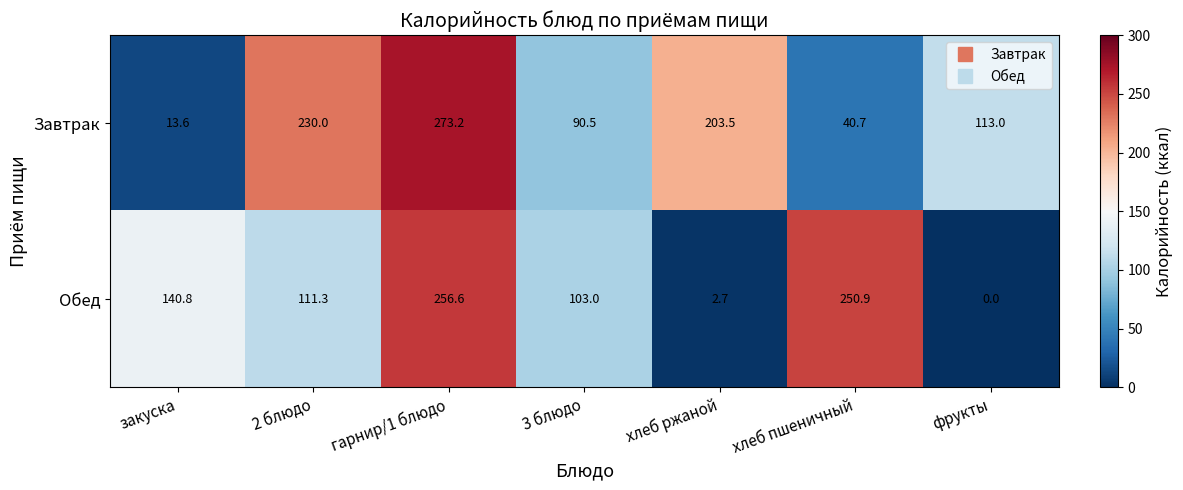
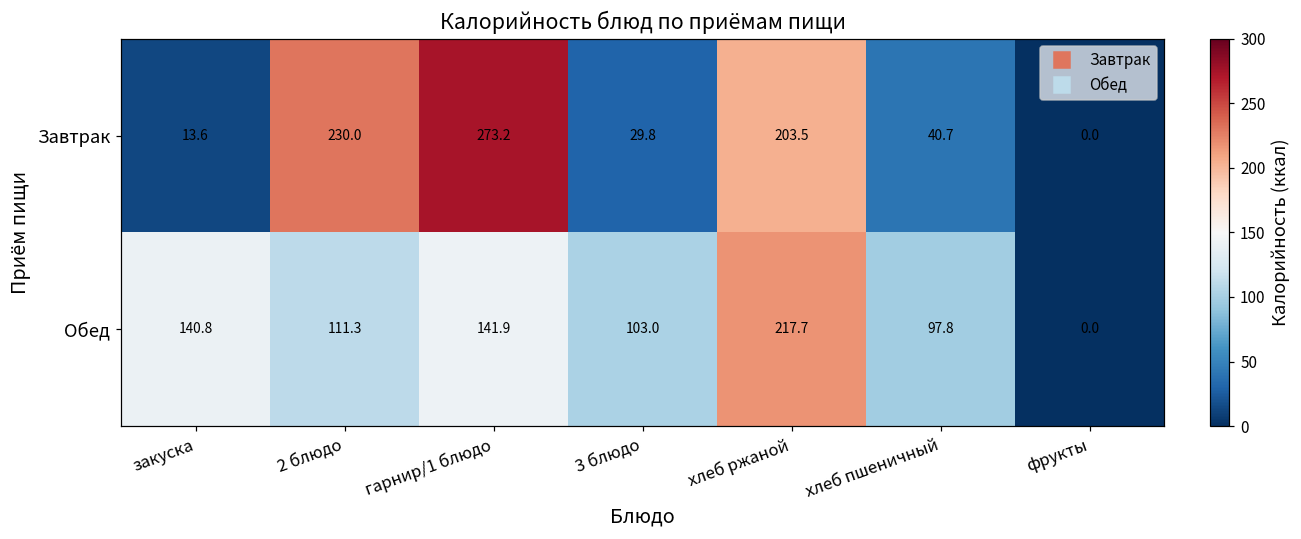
Завтрак, 3 блюдо: 90.5 -> 29.8
Завтрак, фрукты: 113.0 -> 0.0
Обед, гарнир/1 блюдо: 256.6 -> 141.9
Обед, хлеб ржаной: 2.7 -> 217.7
Обед, хлеб пшеничный: 250.9 -> 97.8
